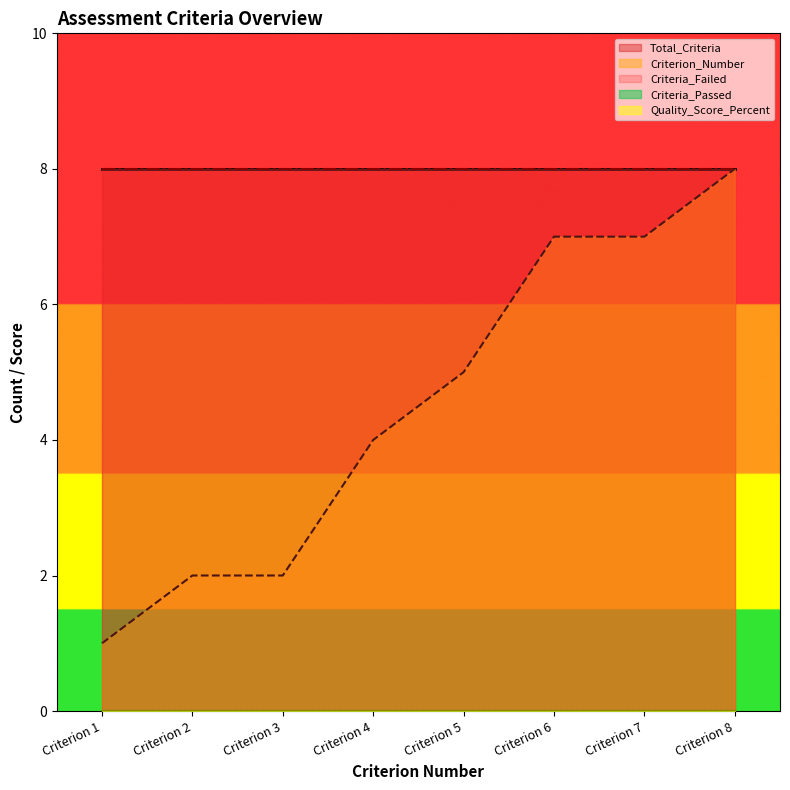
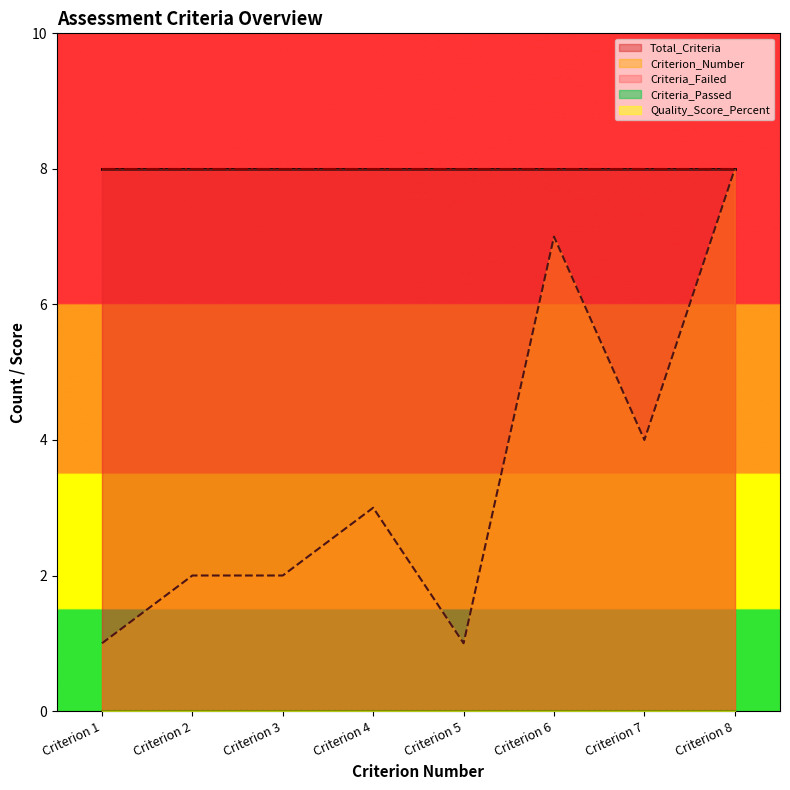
Criterion_Number, Criterion 4: 4 -> 3
Criterion_Number, Criterion 5: 5 -> 1
Criterion_Number, Criterion 7: 7 -> 4
